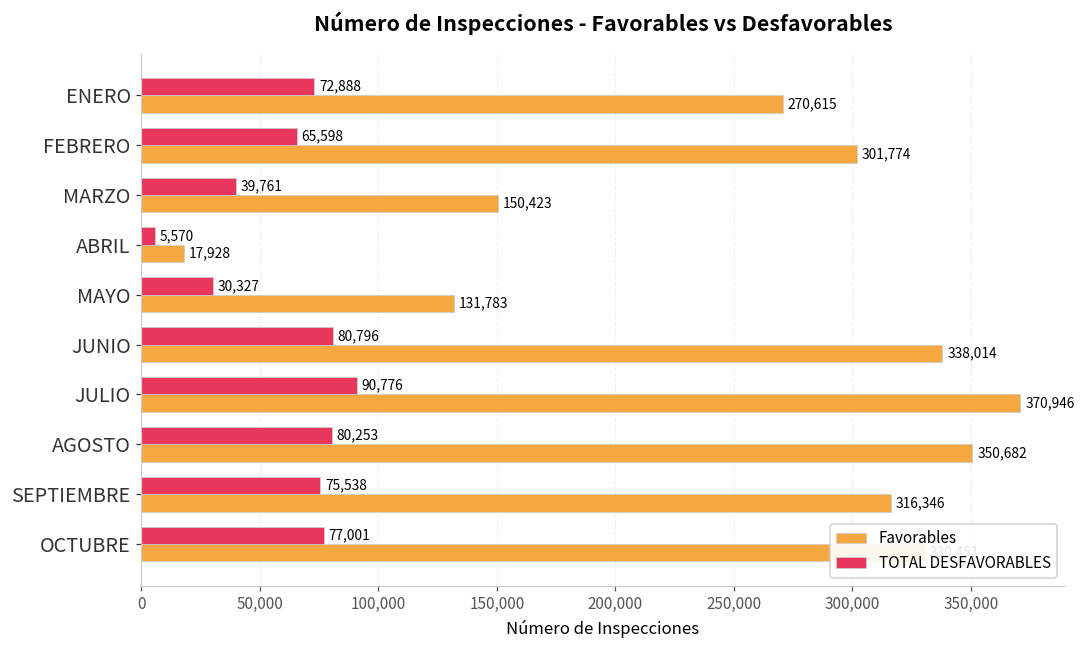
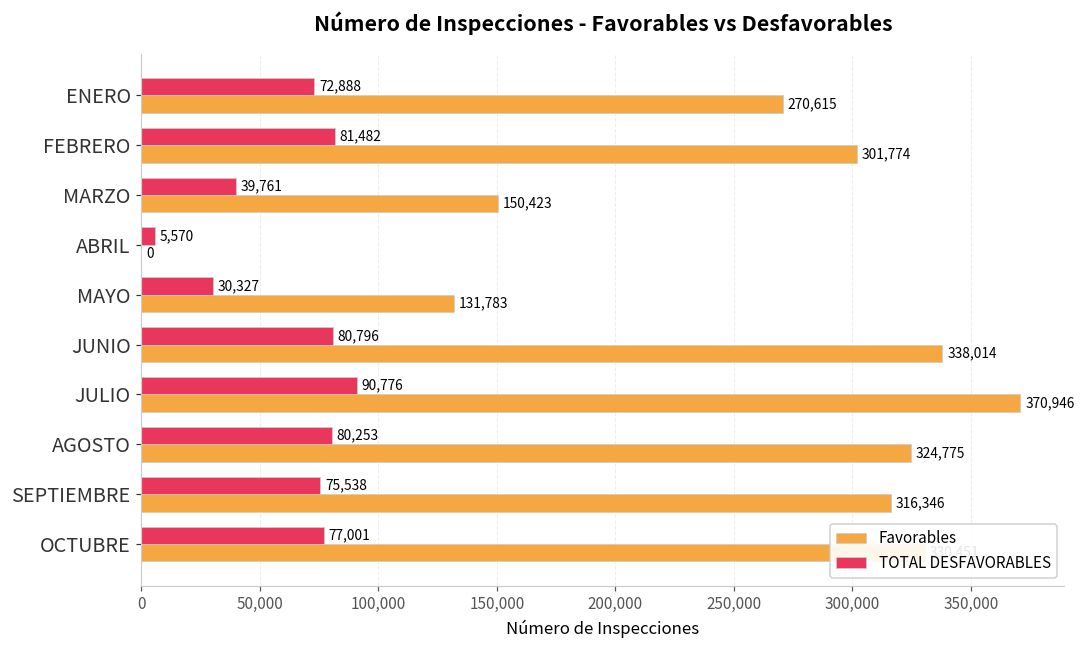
TOTAL DESFAVORABLES, FEBRERO: 65,598 -> 81,482
Favorables, ABRIL: 17,928 -> 0
Favorables, AGOSTO: 350,682 -> 324,775
